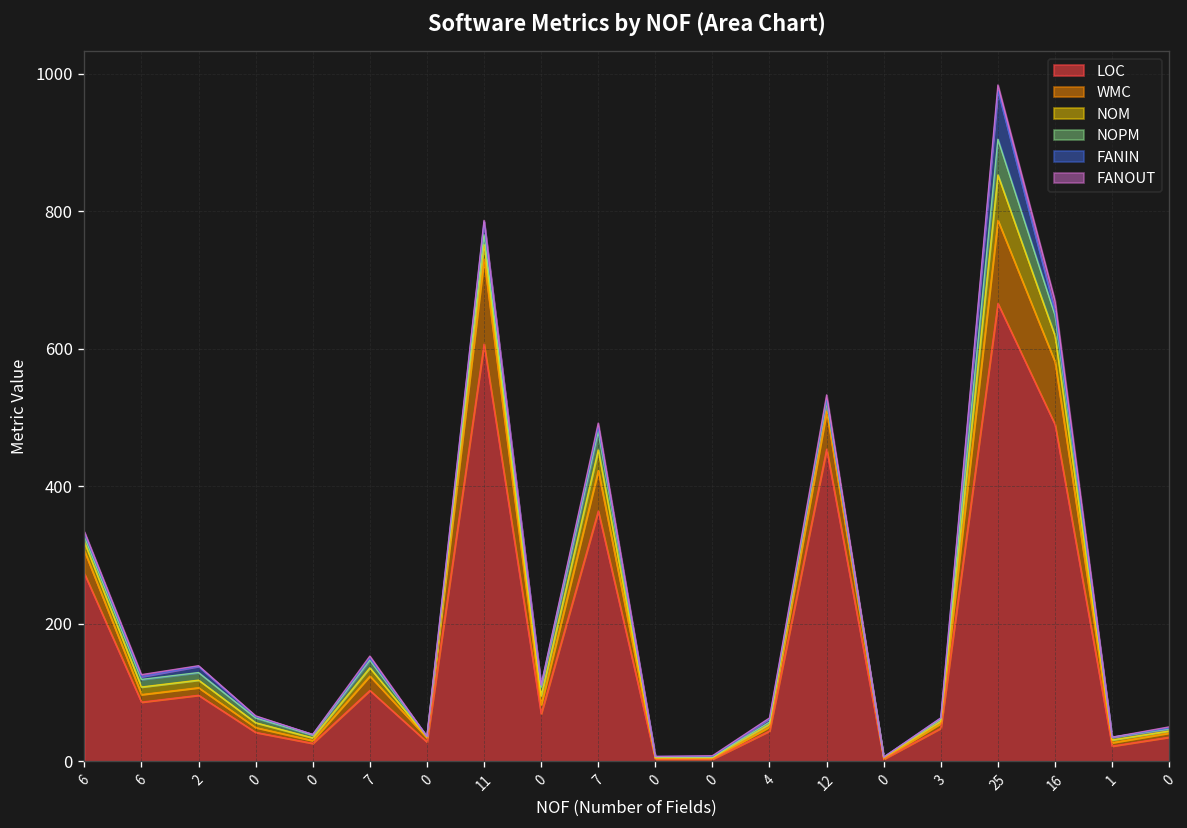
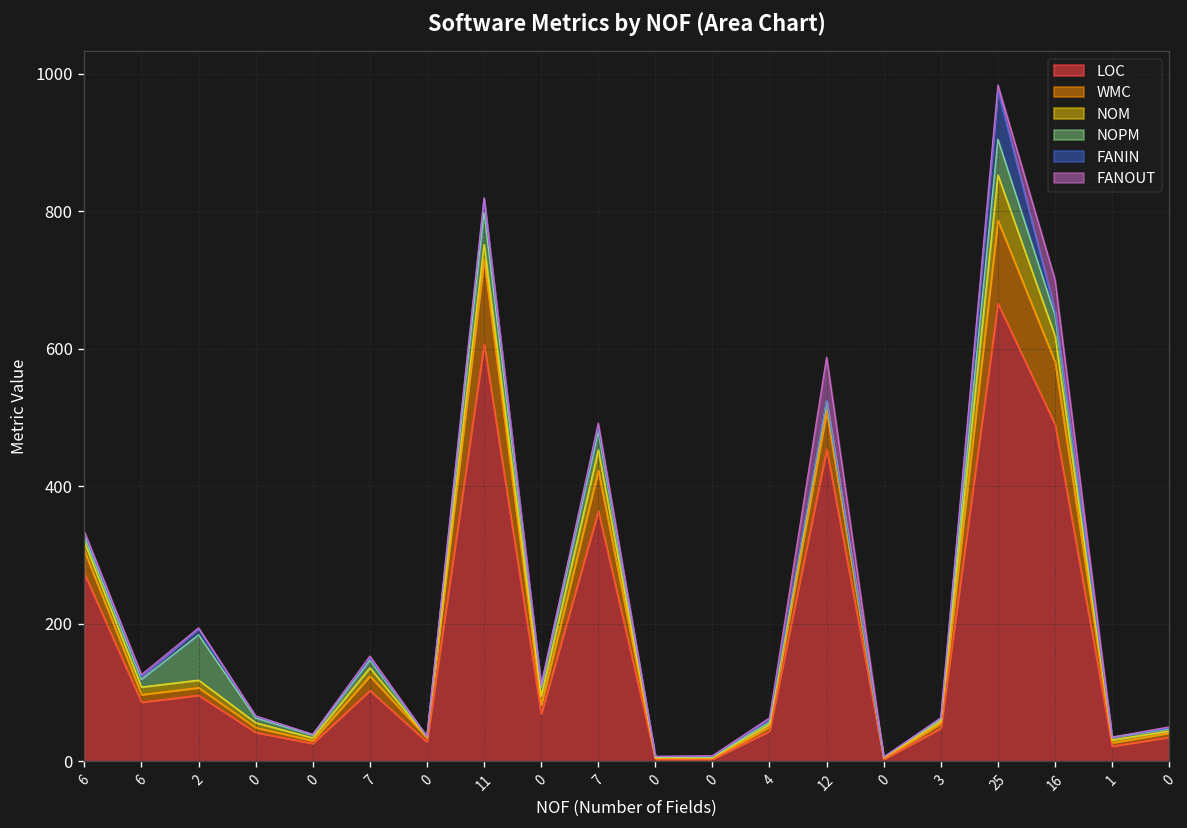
NOPM, 2: 10 -> 70
NOPM, 11: 10 -> 50
FANOUT, 12: 10 -> 60
FANOUT, 16: 20 -> 50
